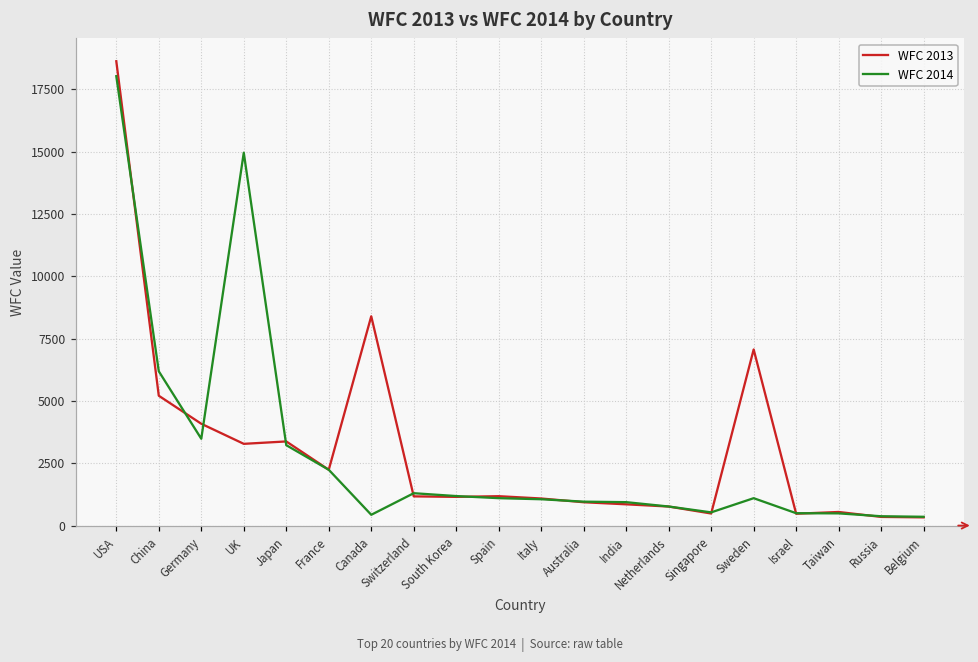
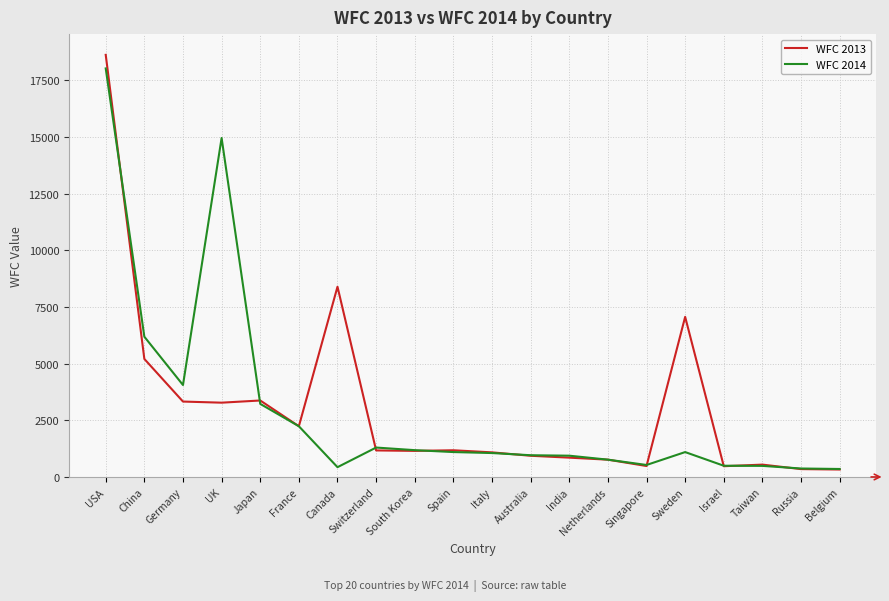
WFC 2013, Germany: 4100 -> 3300
WFC 2014, Germany: 3500 -> 4100
